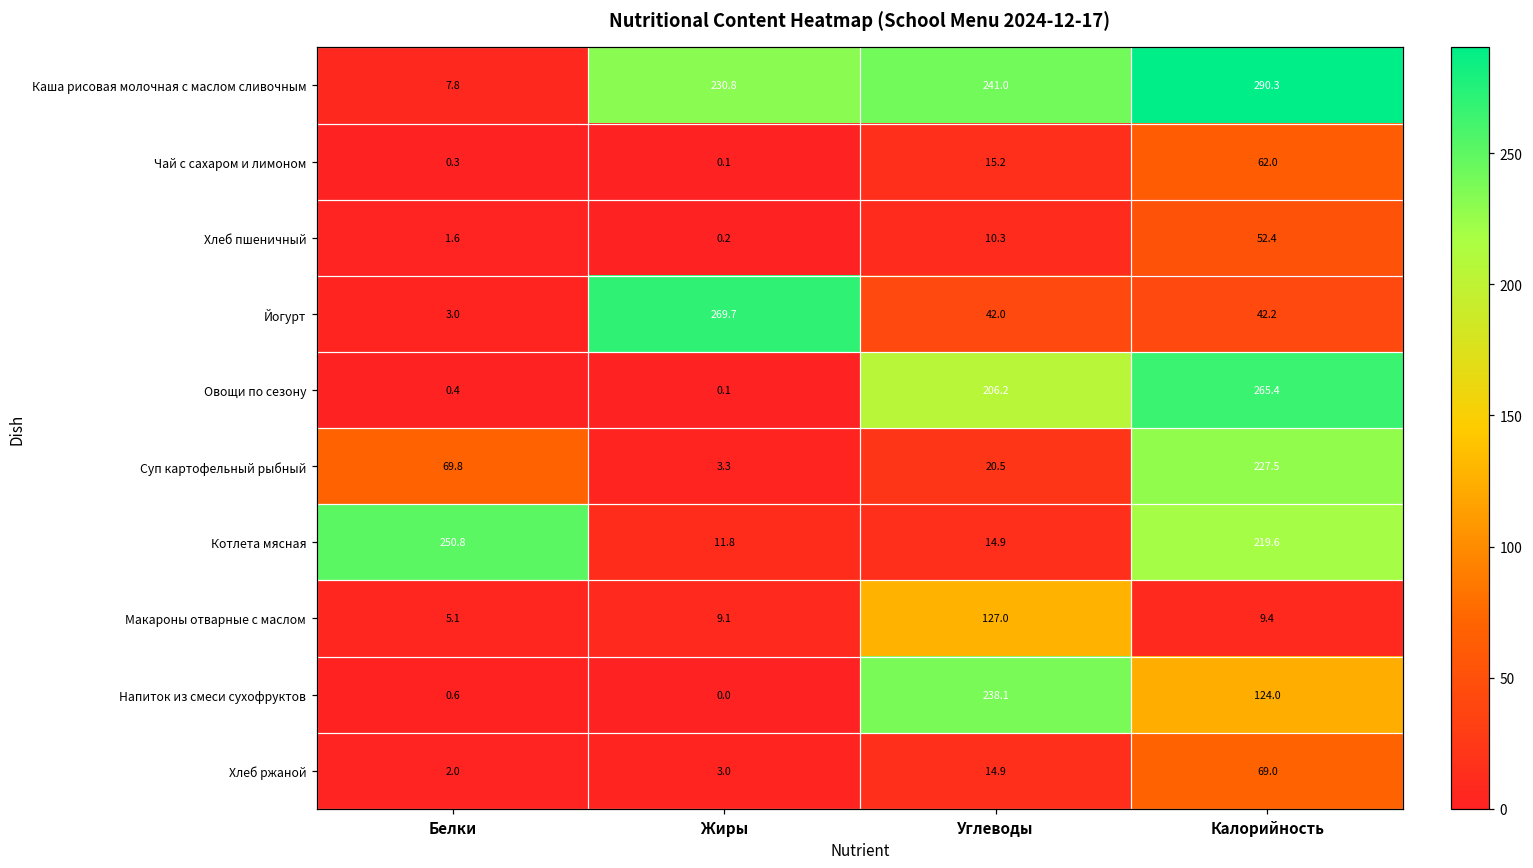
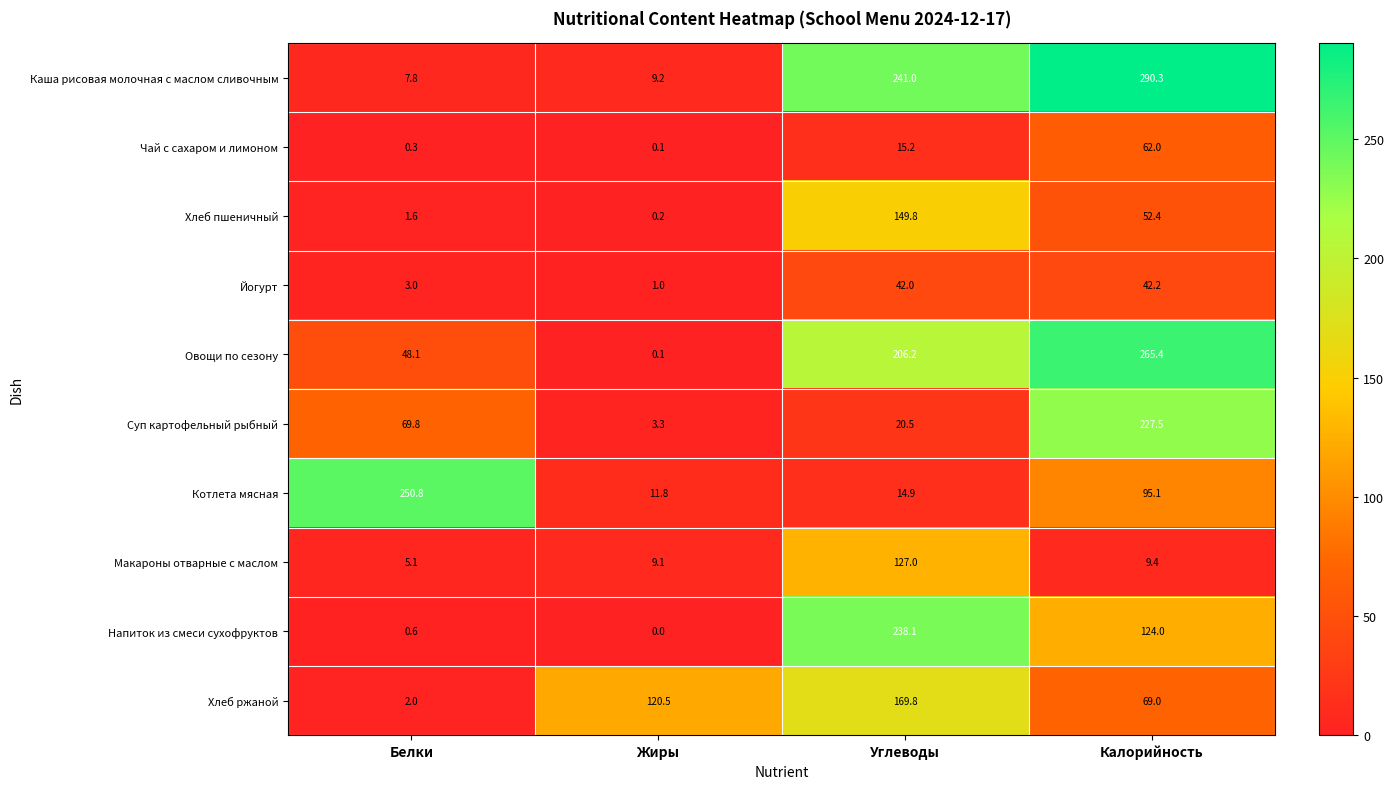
Каша рисовая молочная с маслом сливочным, Жиры: 230.8 -> 9.2
Хлеб пшеничный, Углеводы: 10.3 -> 149.8
Йогурт, Жиры: 269.7 -> 1.0
Овощи по сезону, Белки: 0.4 -> 48.1
Котлета мясная, Калорийность: 219.6 -> 95.1
Хлеб ржаной, Жиры: 3.0 -> 120.5
Хлеб ржаной, Углеводы: 14.9 -> 169.8
